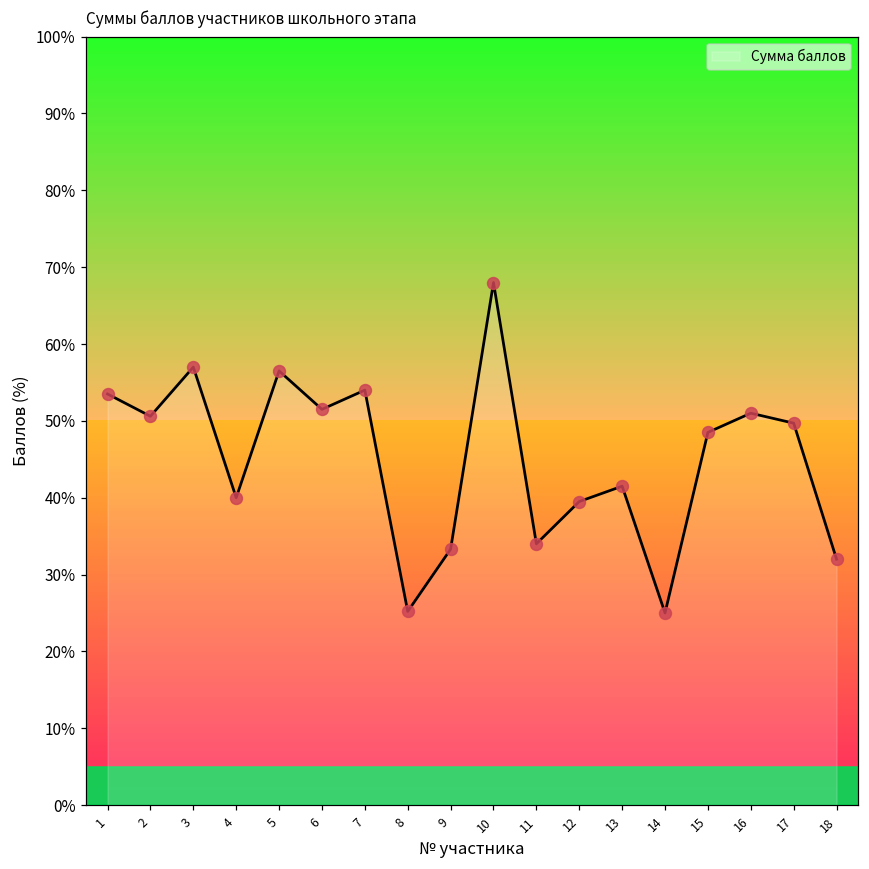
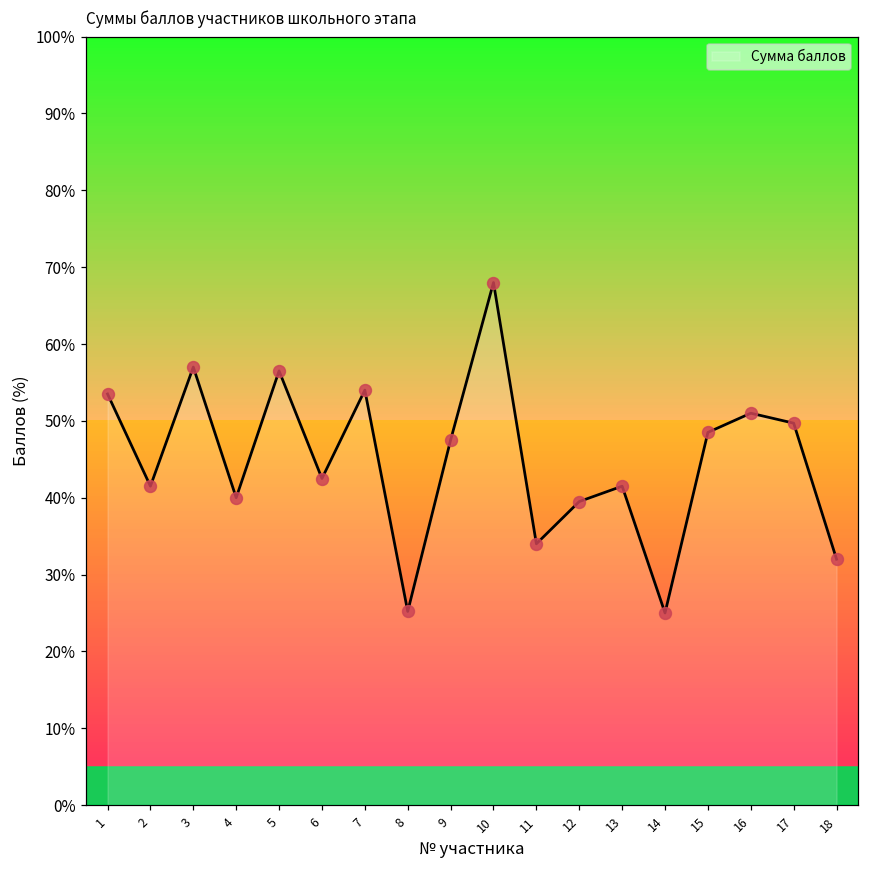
2: 51% -> 42%
6: 52% -> 43%
9: 33% -> 48%
